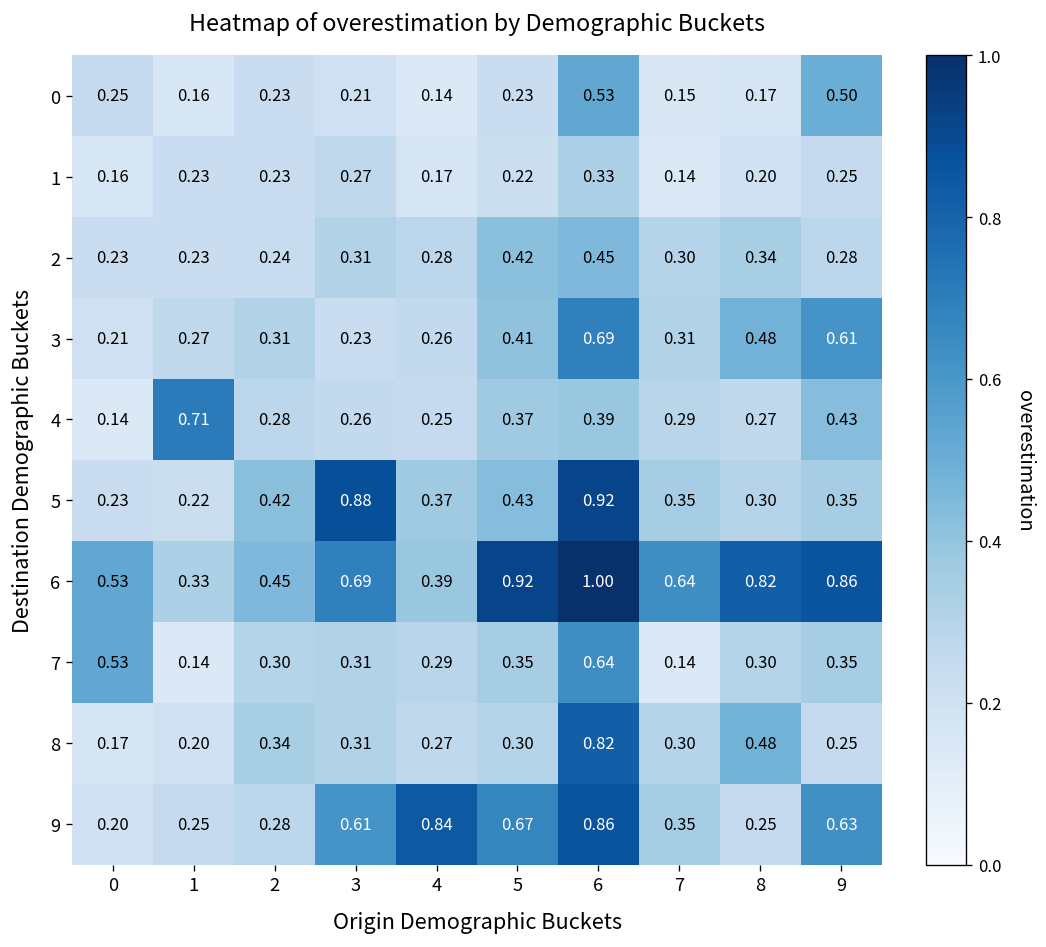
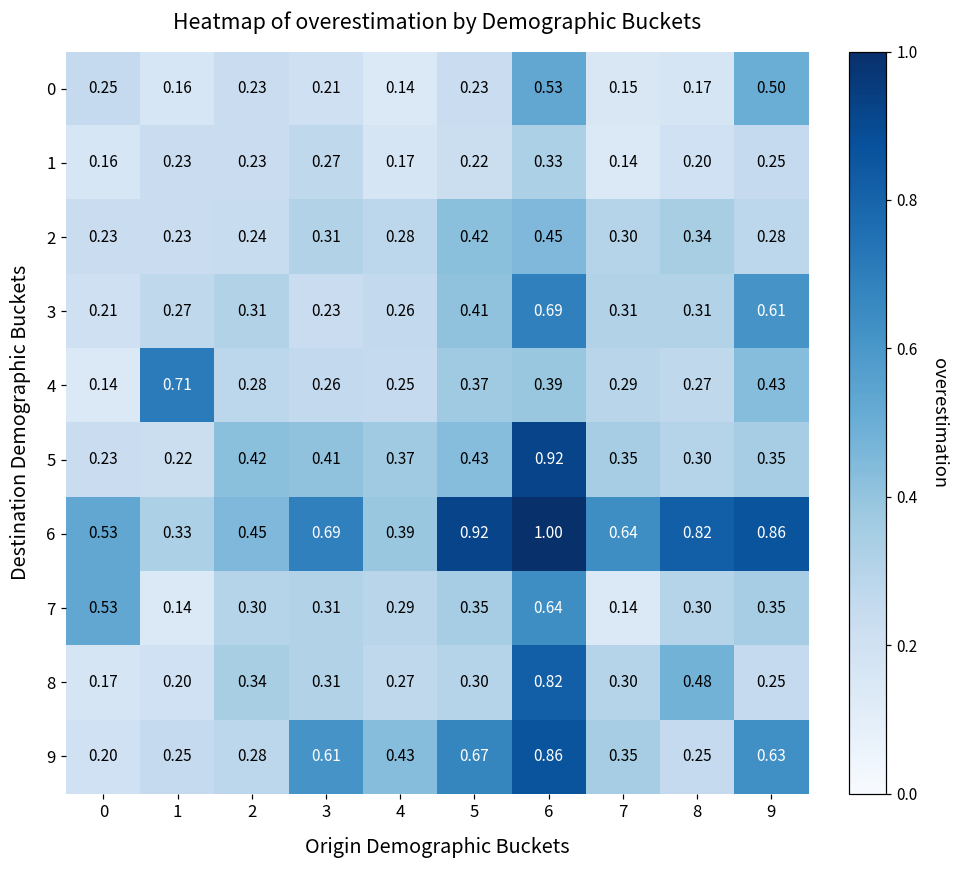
3, 8: 0.48 -> 0.31
5, 3: 0.88 -> 0.41
9, 4: 0.84 -> 0.43
